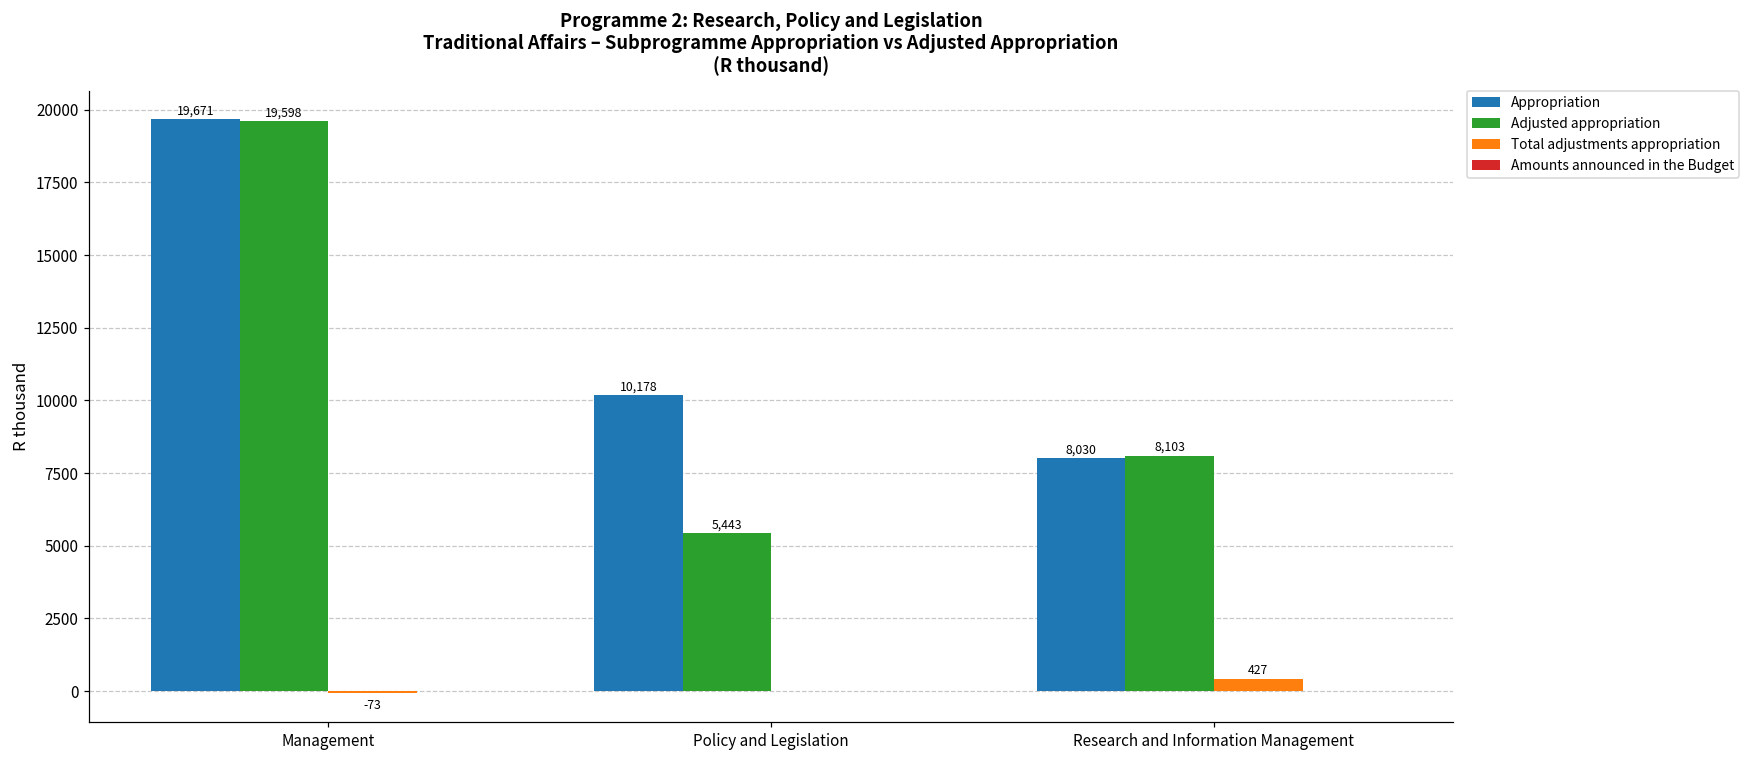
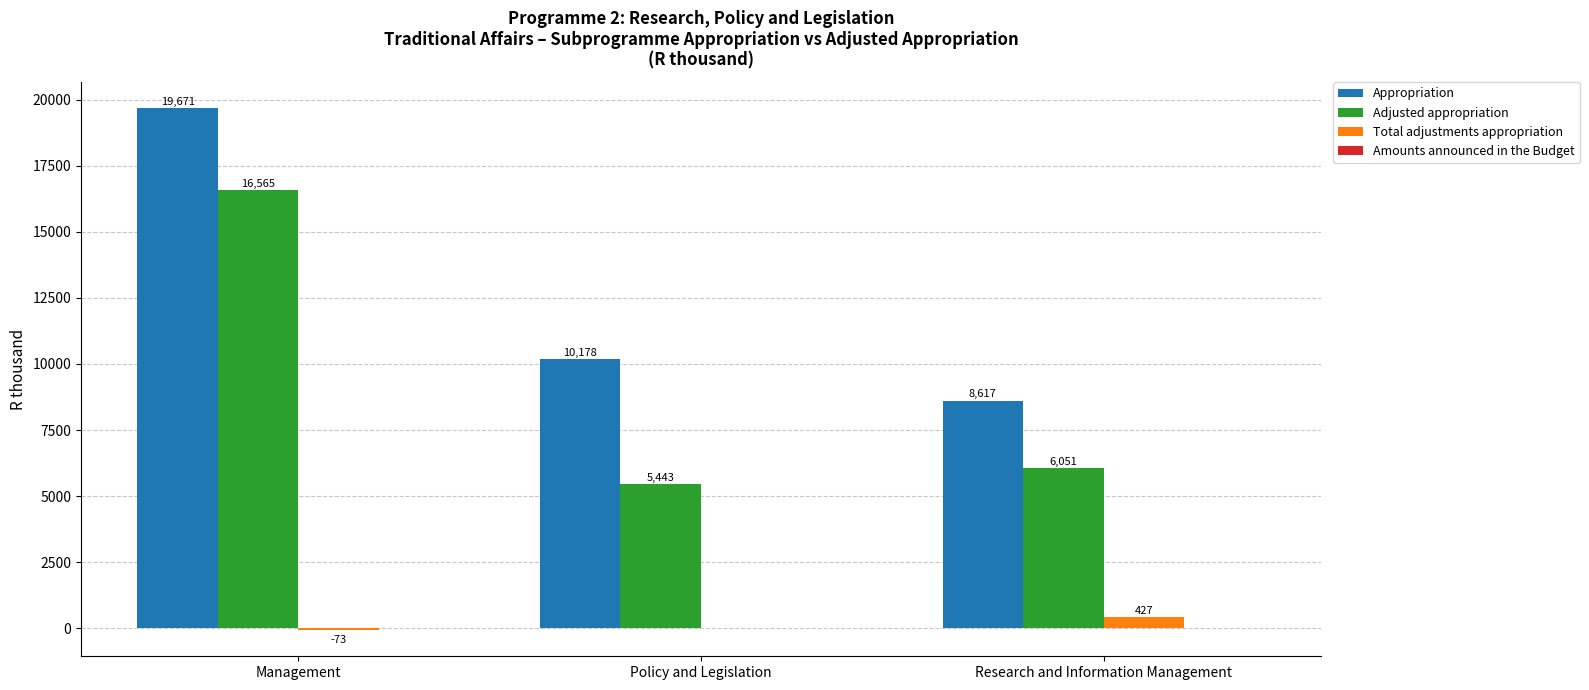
Adjusted appropriation, Management: 19,598 -> 16,565
Appropriation, Research and Information Management: 8,030 -> 8,617
Adjusted appropriation, Research and Information Management: 8,103 -> 6,051
